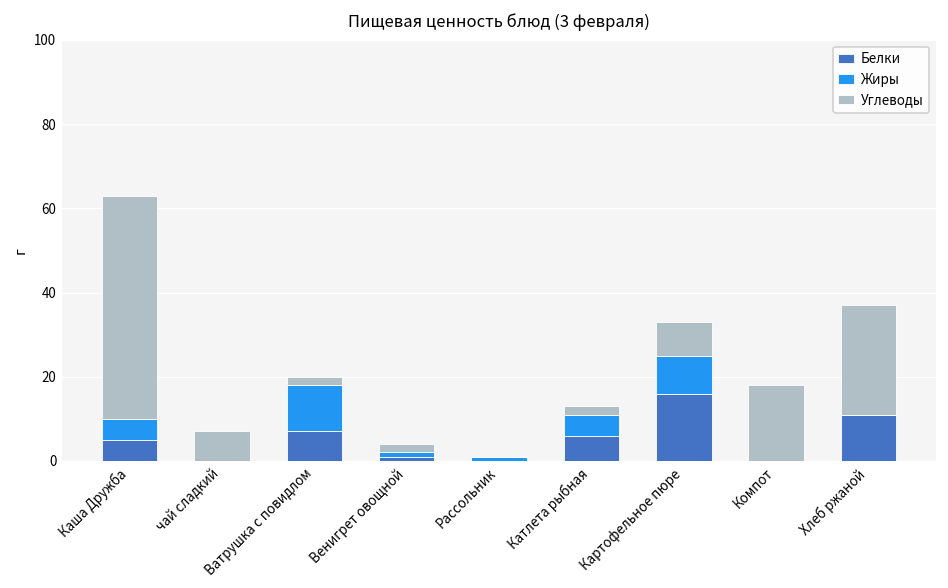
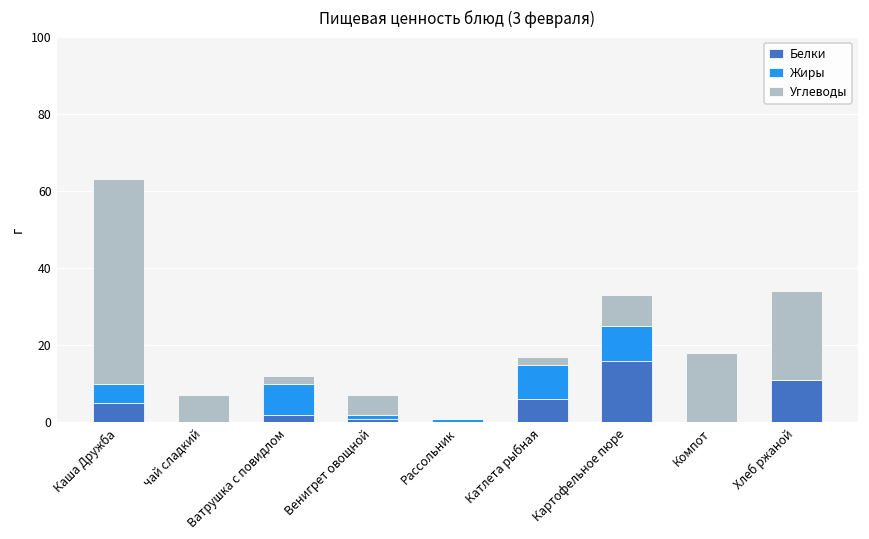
Белки, Ватрушка с повидлом: 7 -> 2
Жиры, Ватрушка с повидлом: 11 -> 8
Углеводы, Венигрет овощной: 2 -> 5
Жиры, Катлета рыбная: 5 -> 9
Углеводы, Хлеб ржаной: 26 -> 23
